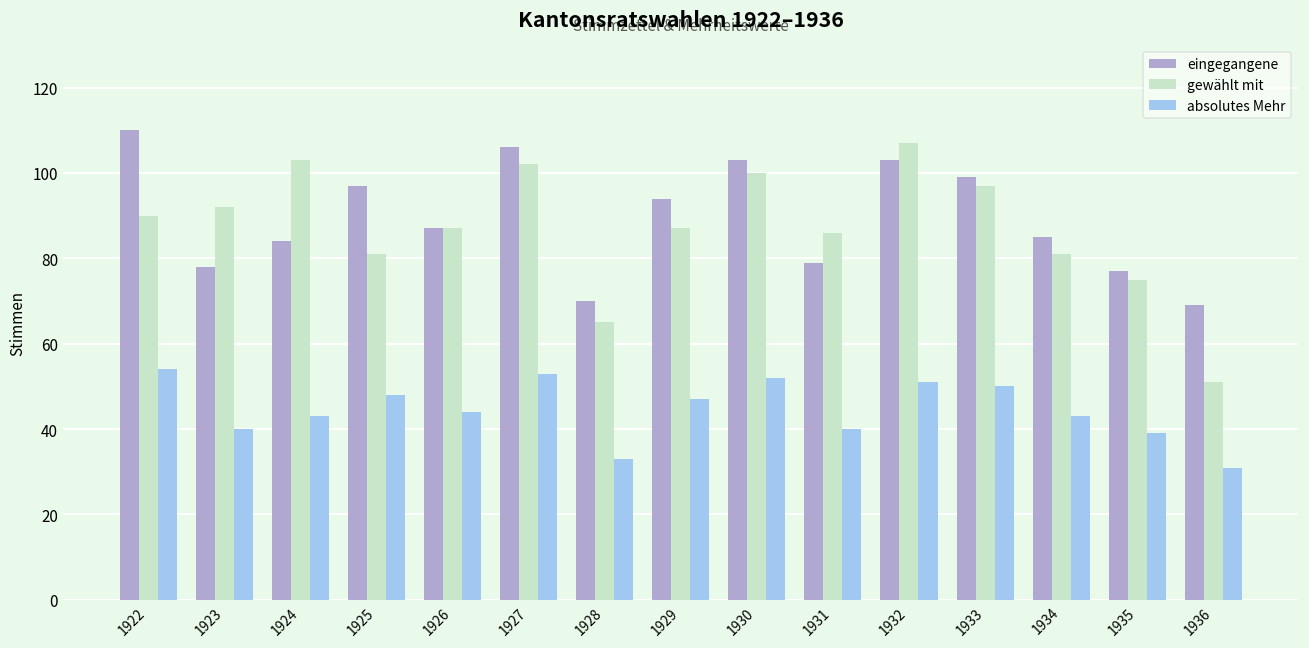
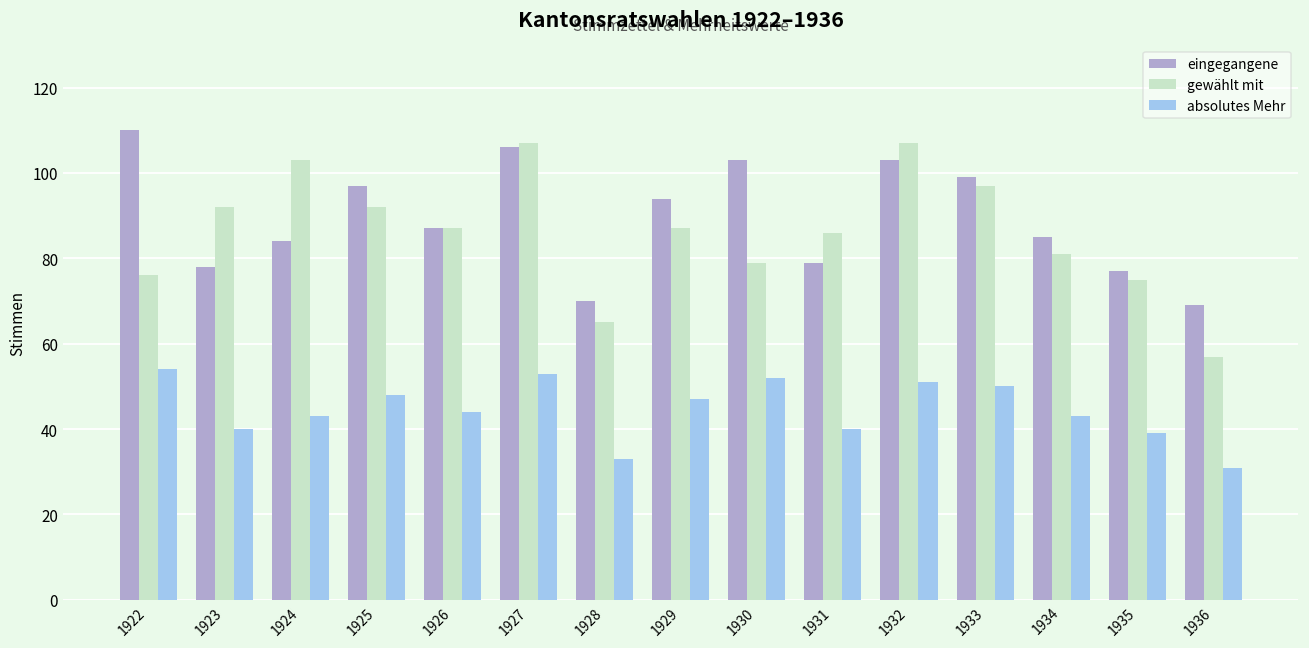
gewählt mit, 1922: 90 -> 76
gewählt mit, 1925: 81 -> 92
gewählt mit, 1927: 102 -> 107
gewählt mit, 1930: 100 -> 79
gewählt mit, 1936: 51 -> 57
